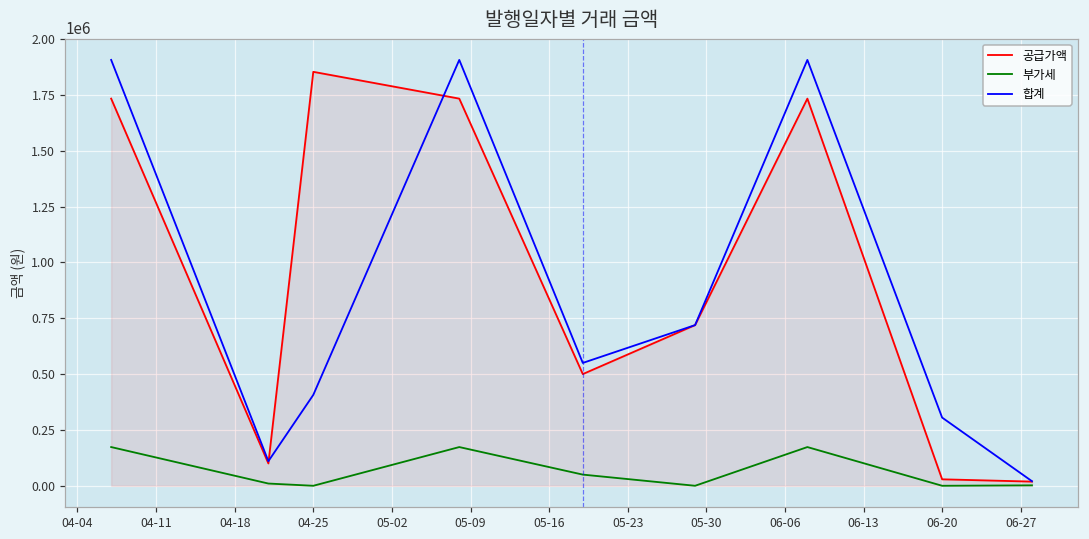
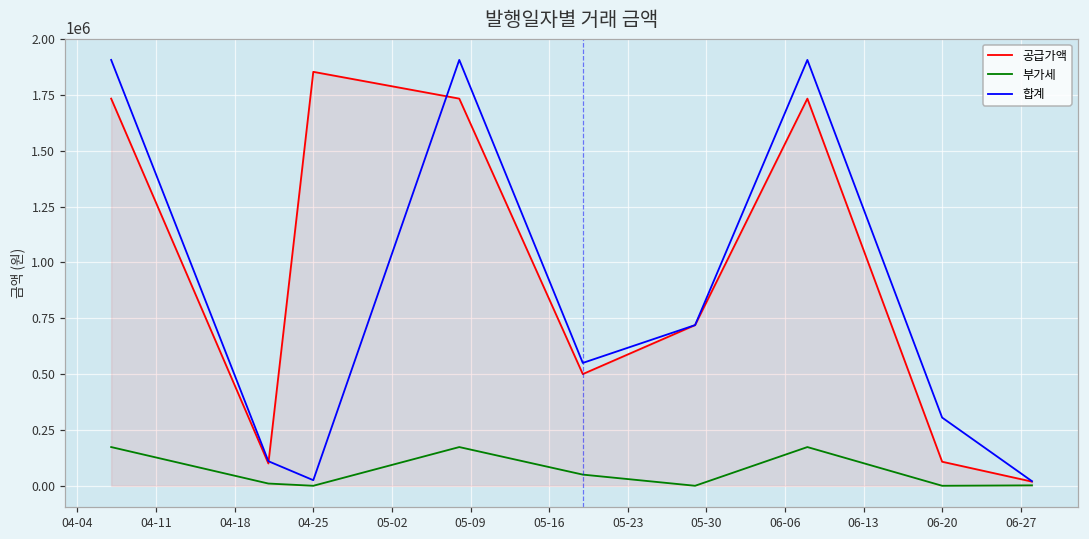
합계, 04-25: 410000 -> 30000
공급가액, 06-20: 30000 -> 110000
